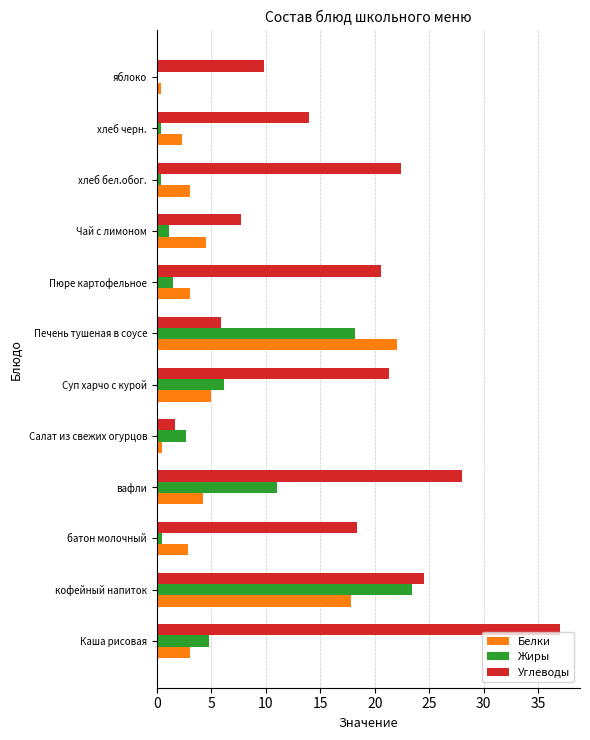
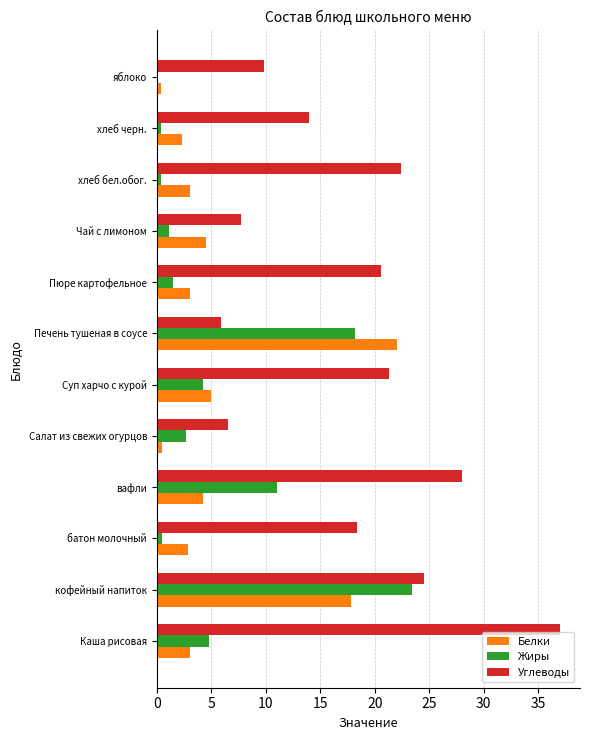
Жиры, Суп харчо с курой: 6.2 -> 4.3
Углеводы, Салат из свежих огурцов: 1.6 -> 6.5
